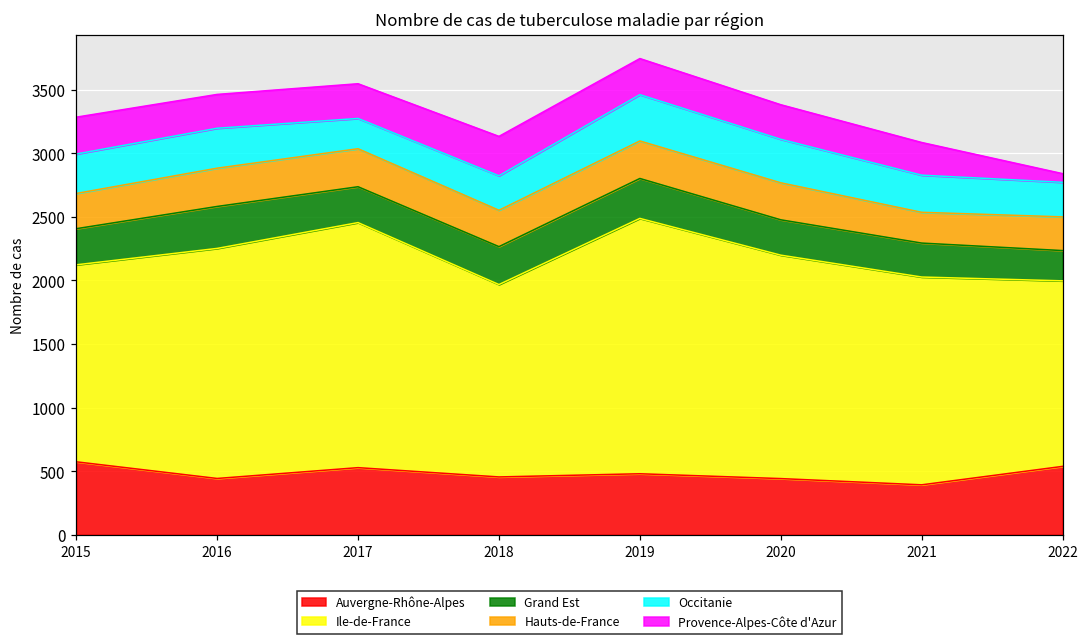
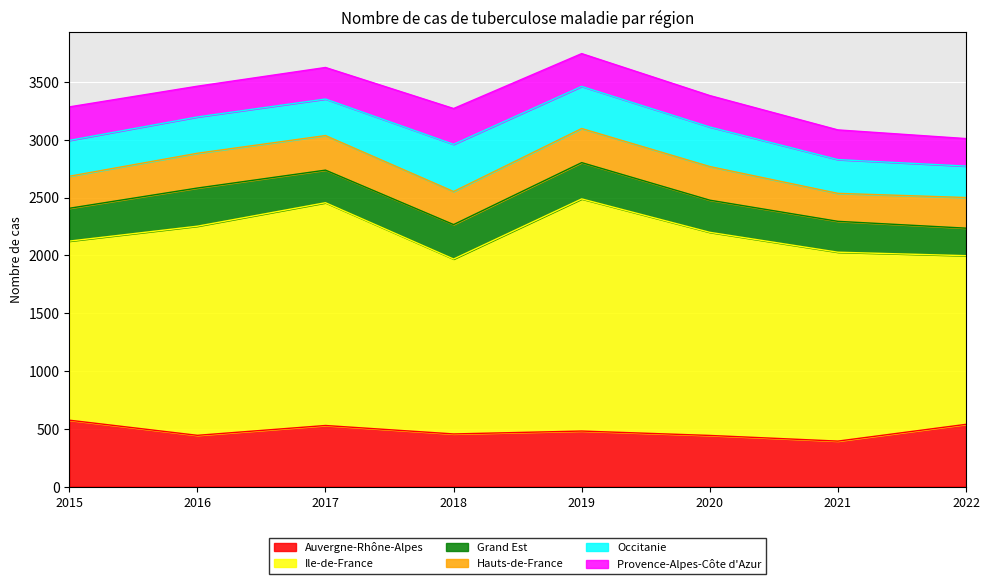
Occitanie, 2017: 240 -> 320
Occitanie, 2018: 270 -> 410
Provence-Alpes-Côte d'Azur, 2022: 70 -> 240
